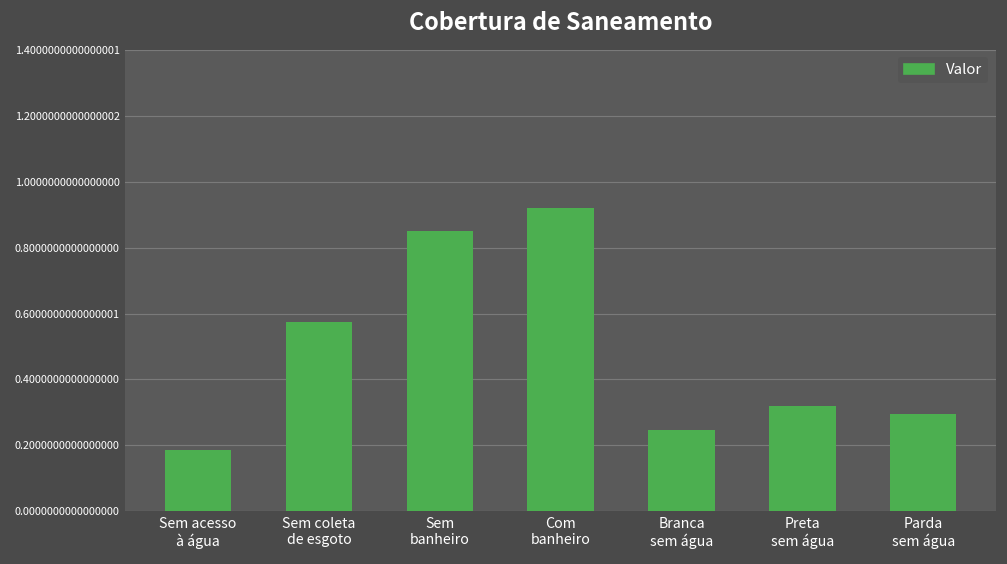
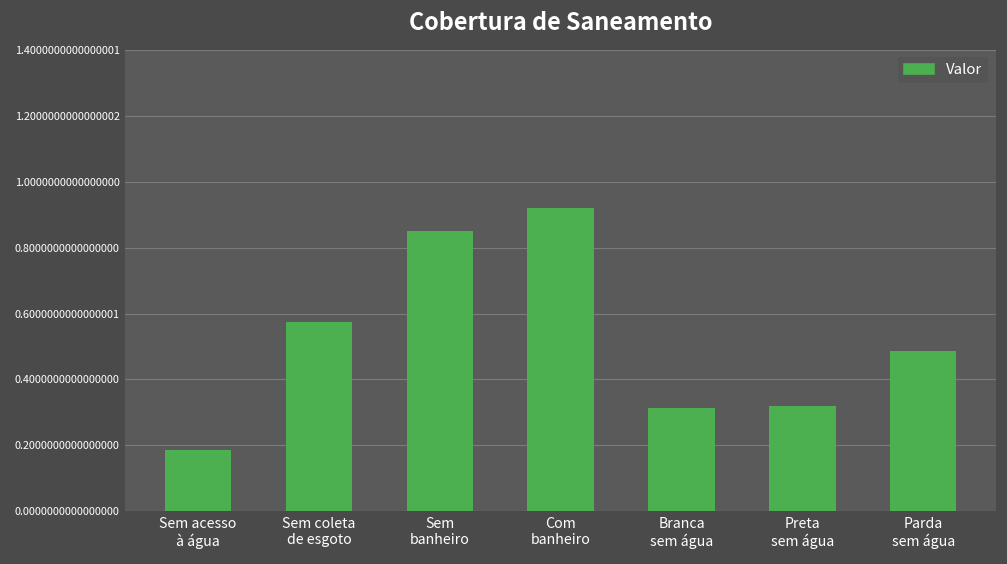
Branca sem água: 0.25 -> 0.31
Parda sem água: 0.30 -> 0.49
